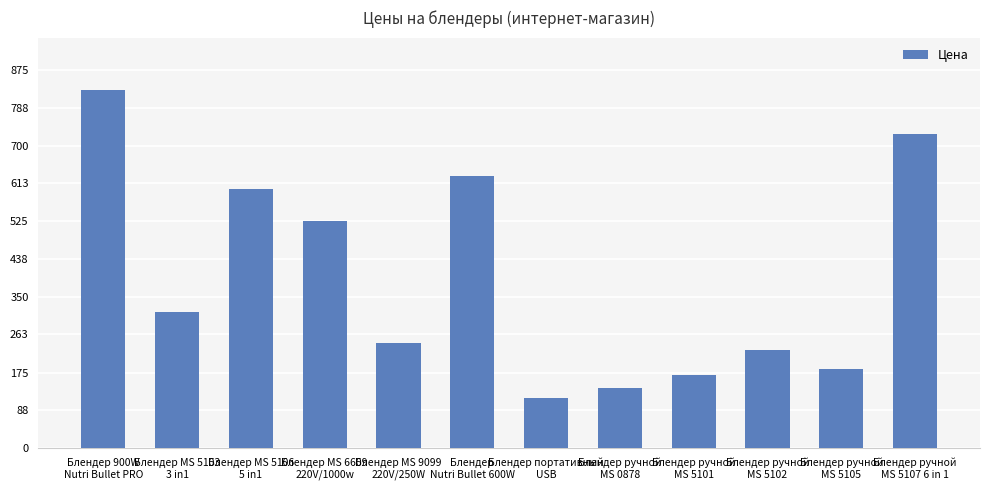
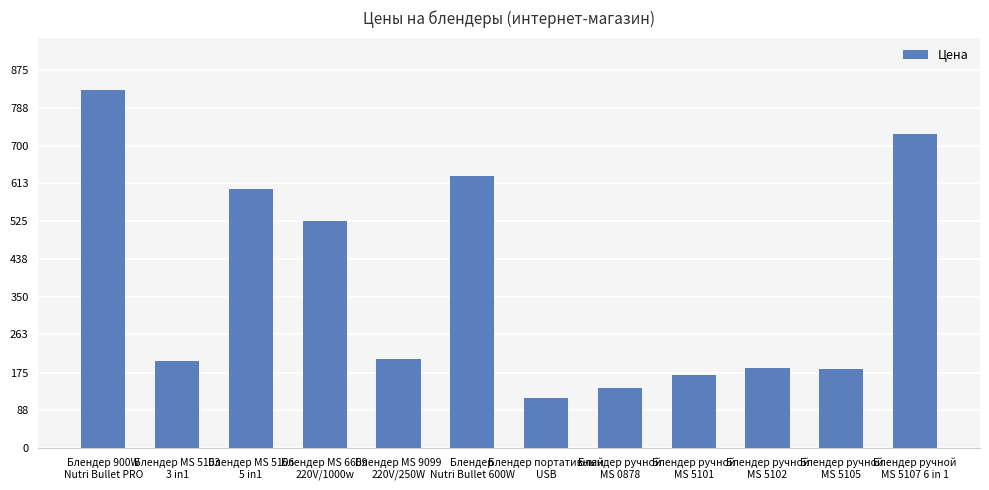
Блендер MS 5103 3 in1: 320 -> 200
Блендер MS 9099 220V/250W: 240 -> 210
Блендер ручной MS 5102: 230 -> 190
